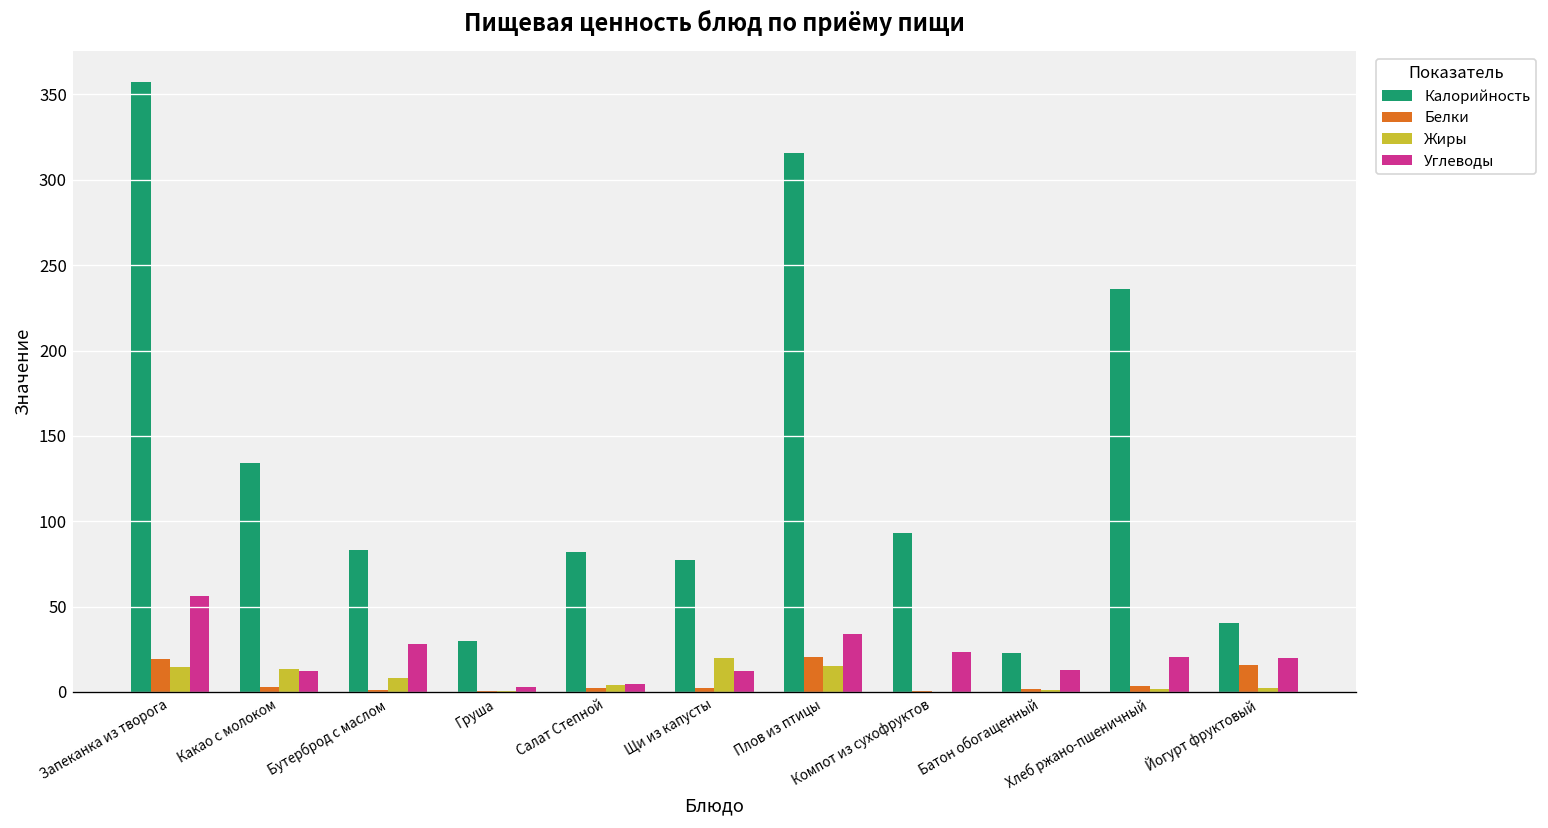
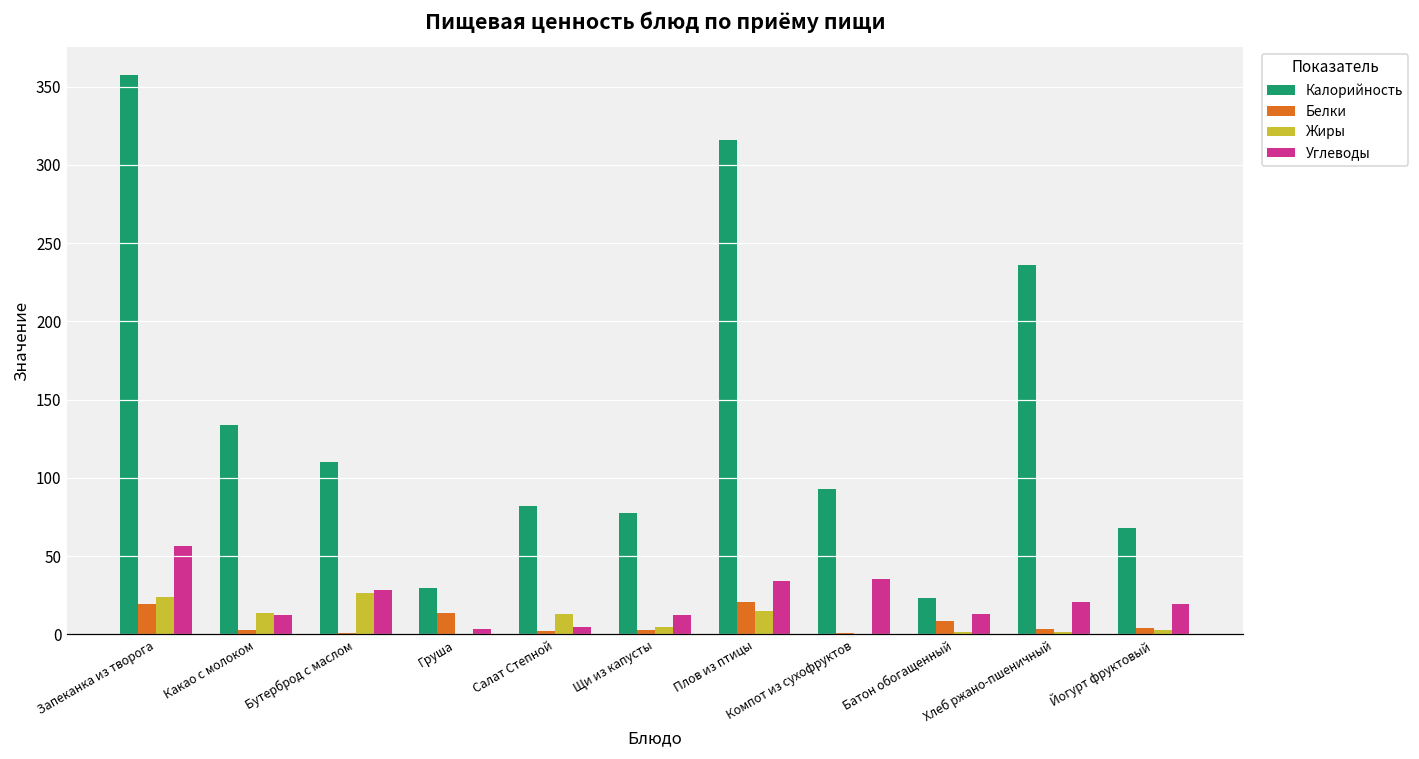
Жиры, Запеканка из творога: 14 -> 24
Калорийность, Бутерброд с маслом: 83 -> 110
Жиры, Бутерброд с маслом: 8 -> 26
Белки, Груша: 0 -> 14
Жиры, Салат Степной: 4 -> 13
Жиры, Щи из капусты: 20 -> 5
Углеводы, Компот из сухофруктов: 23 -> 36
Белки, Батон обогащенный: 2 -> 8
Калорийность, Йогурт фруктовый: 40 -> 68
Белки, Йогурт фруктовый: 16 -> 4
